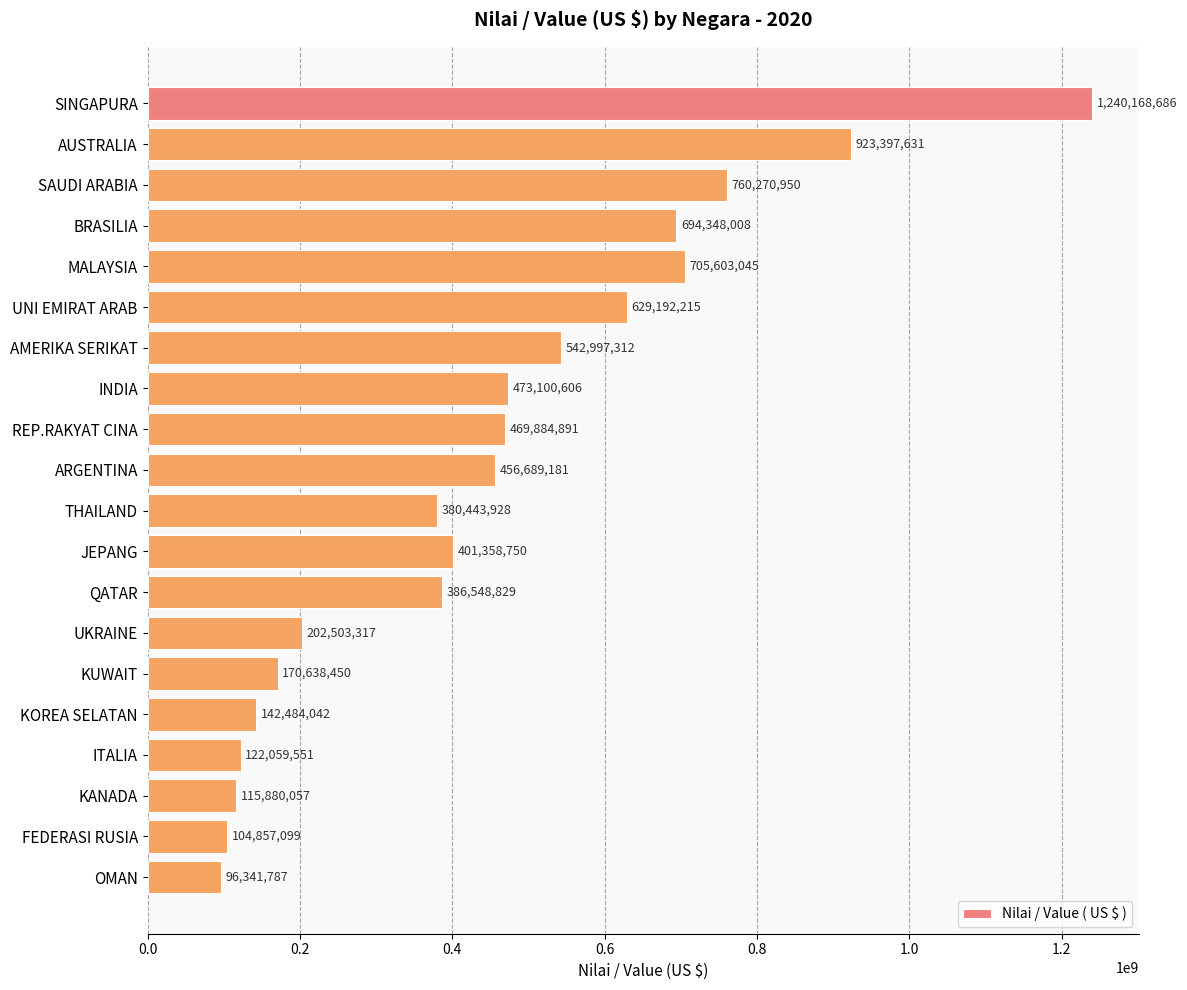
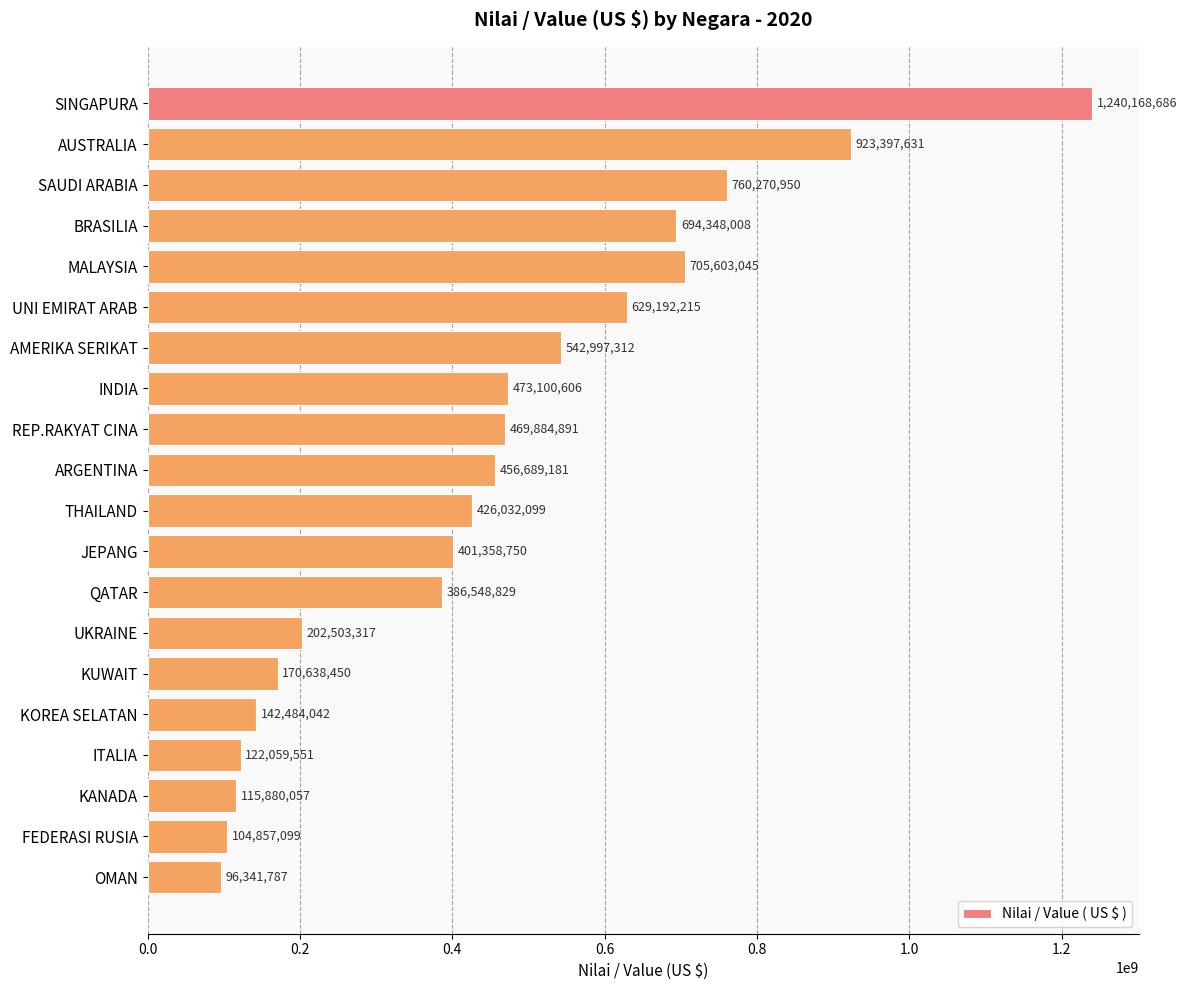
THAILAND: 380,443,928 -> 426,032,099
